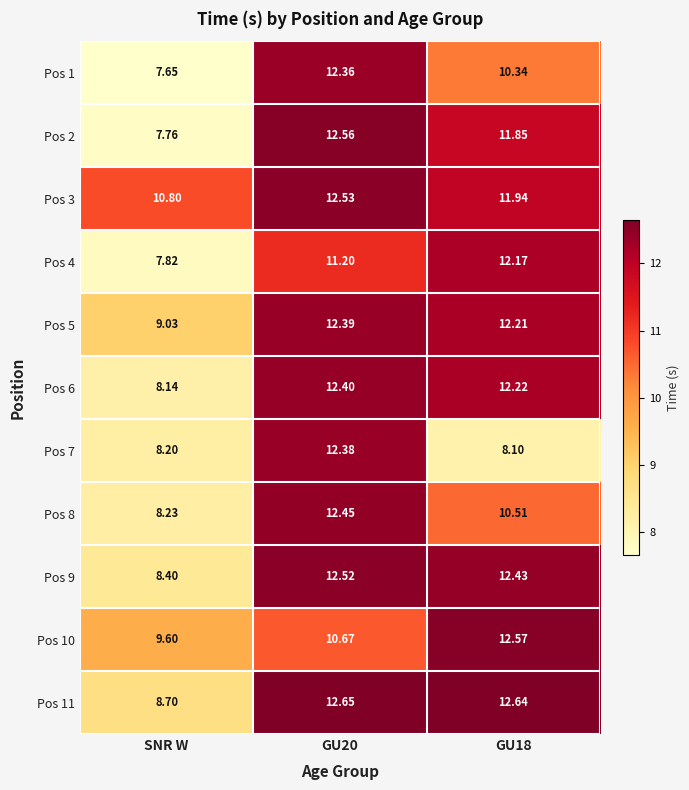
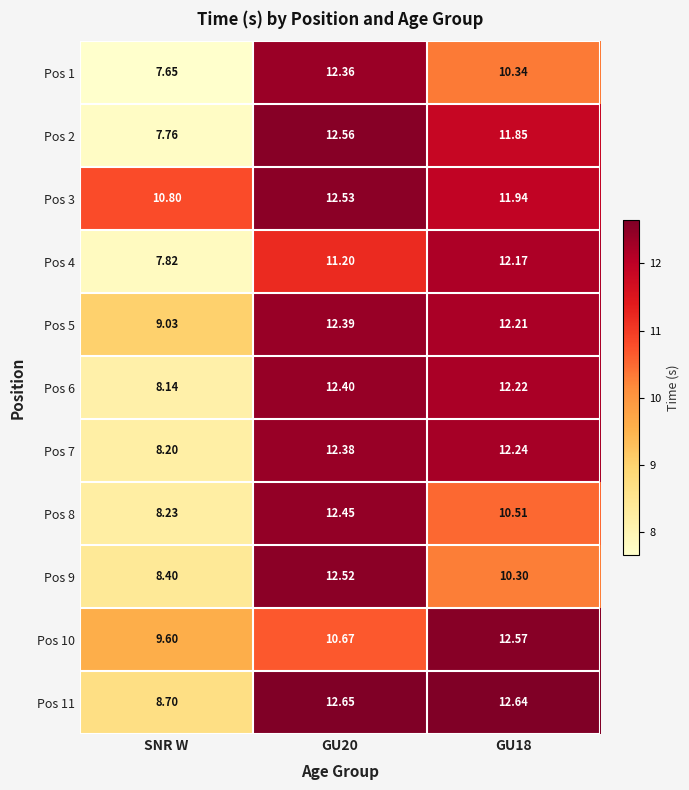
Pos 7, GU18: 8.10 -> 12.24
Pos 9, GU18: 12.43 -> 10.30
